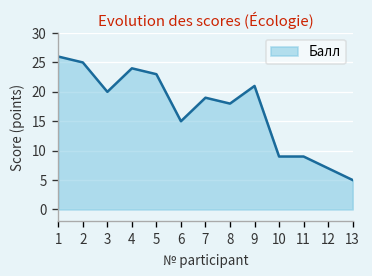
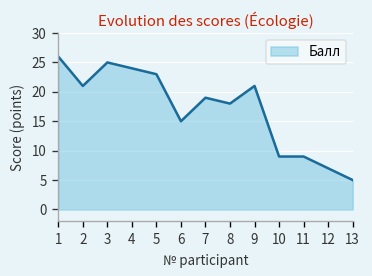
2: 25 -> 21
3: 20 -> 25
